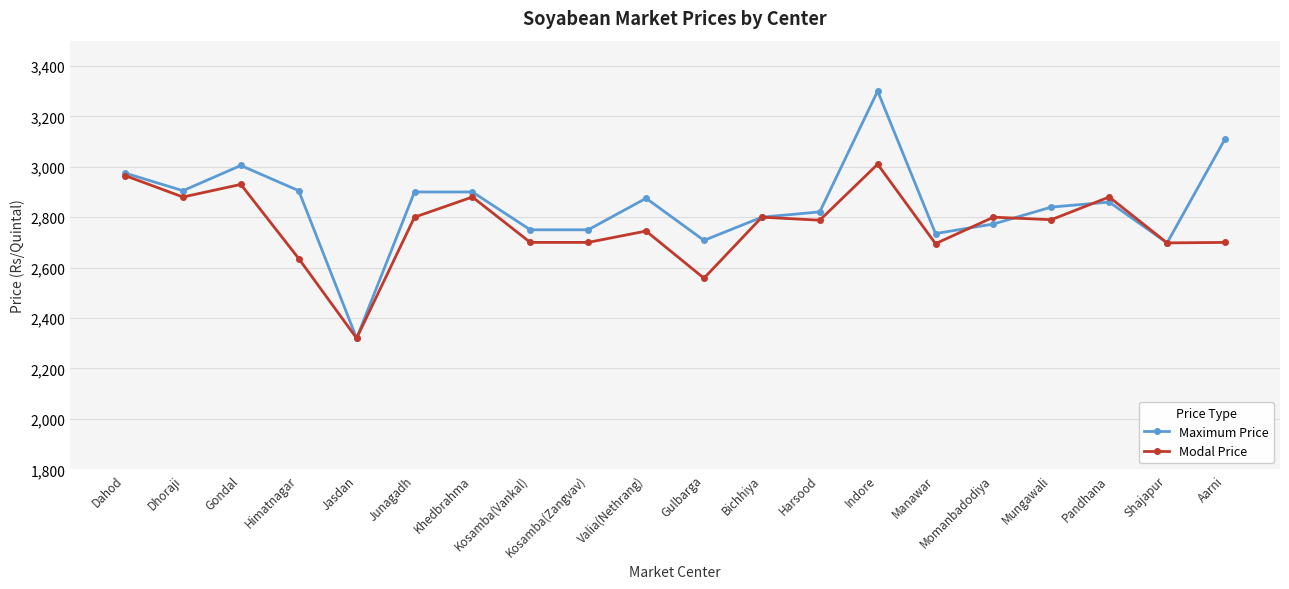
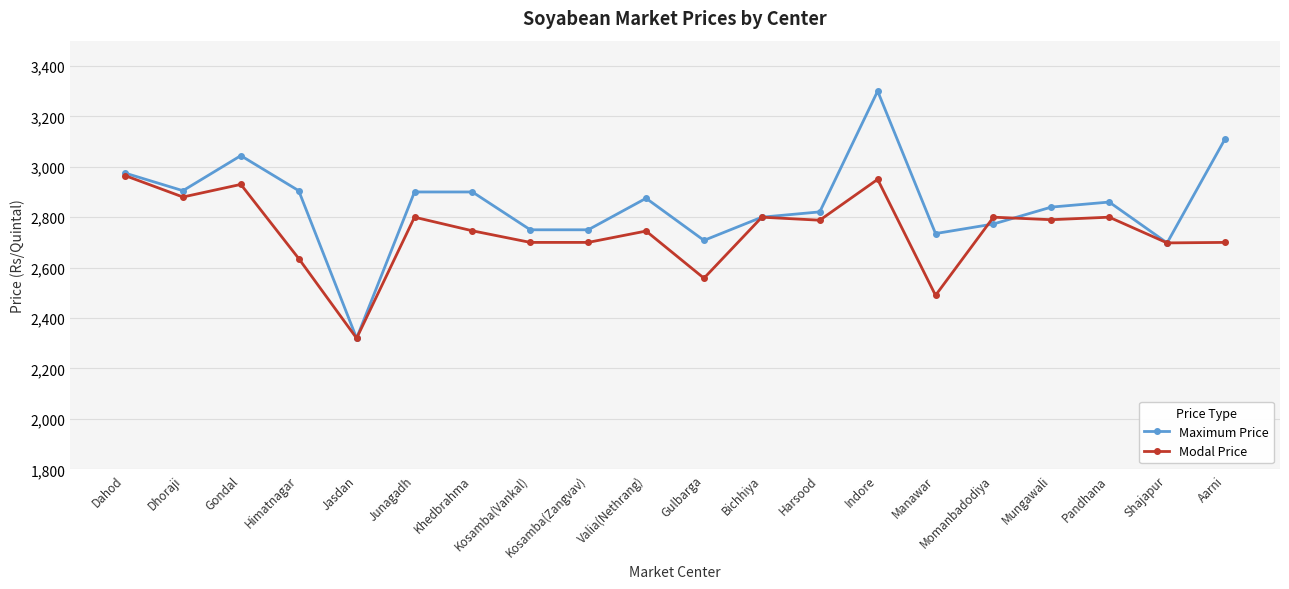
Maximum Price, Gondal: 3,010 -> 3,040
Modal Price, Khedbrahma: 2,880 -> 2,750
Modal Price, Indore: 3,010 -> 2,950
Modal Price, Manawar: 2,700 -> 2,490
Modal Price, Pandhana: 2,880 -> 2,800
